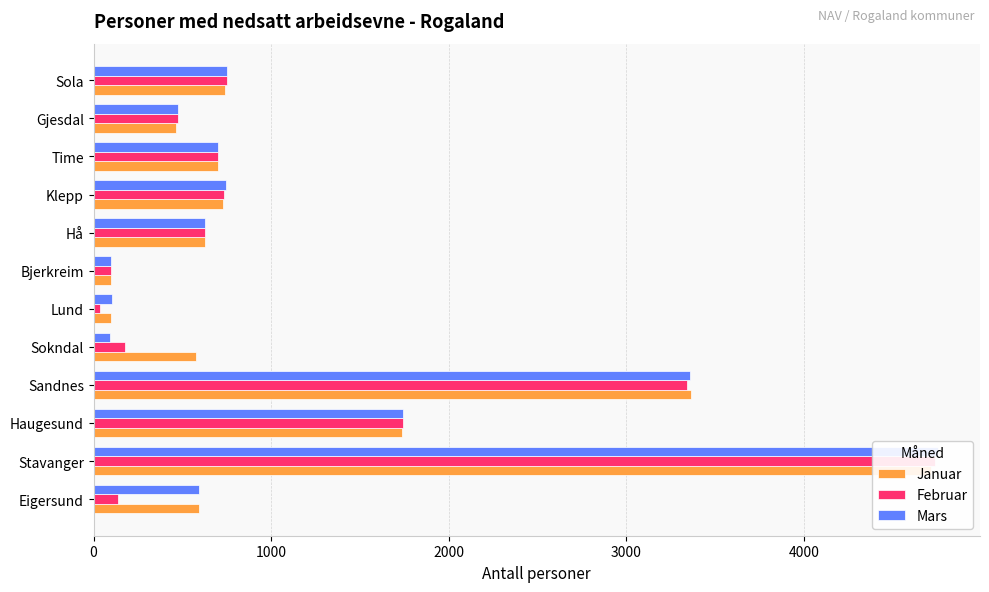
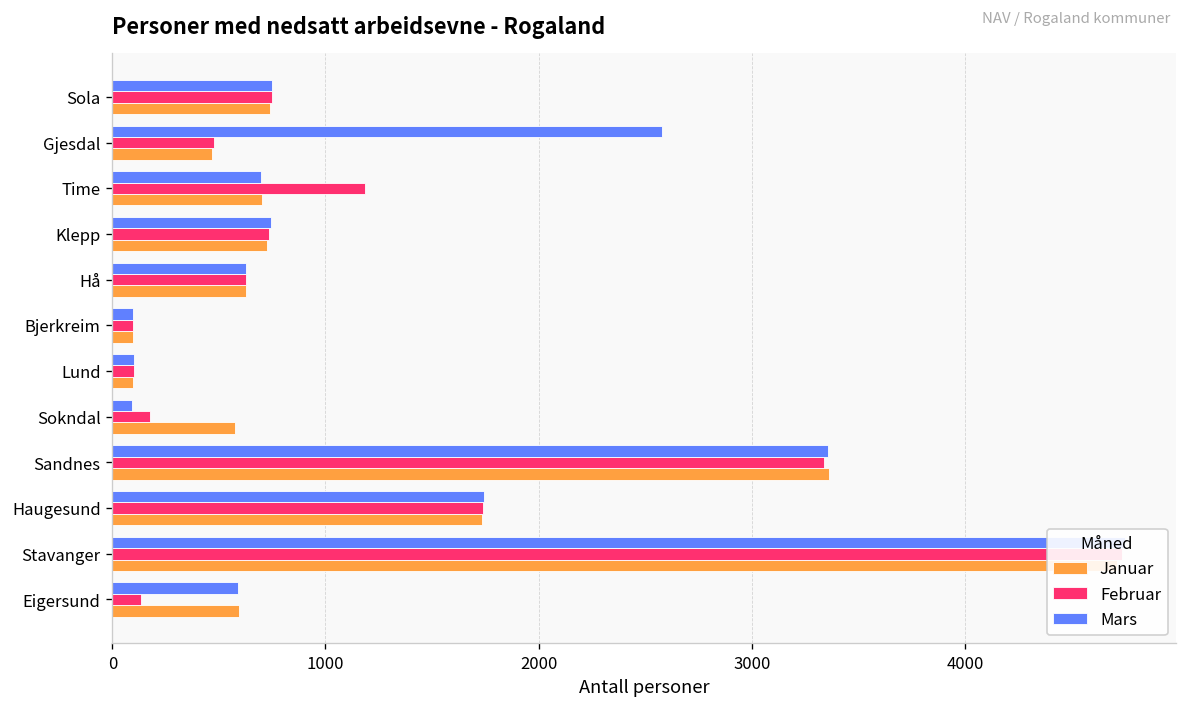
Mars, Gjesdal: 470 -> 2580
Februar, Time: 700 -> 1190
Februar, Lund: 30 -> 100
